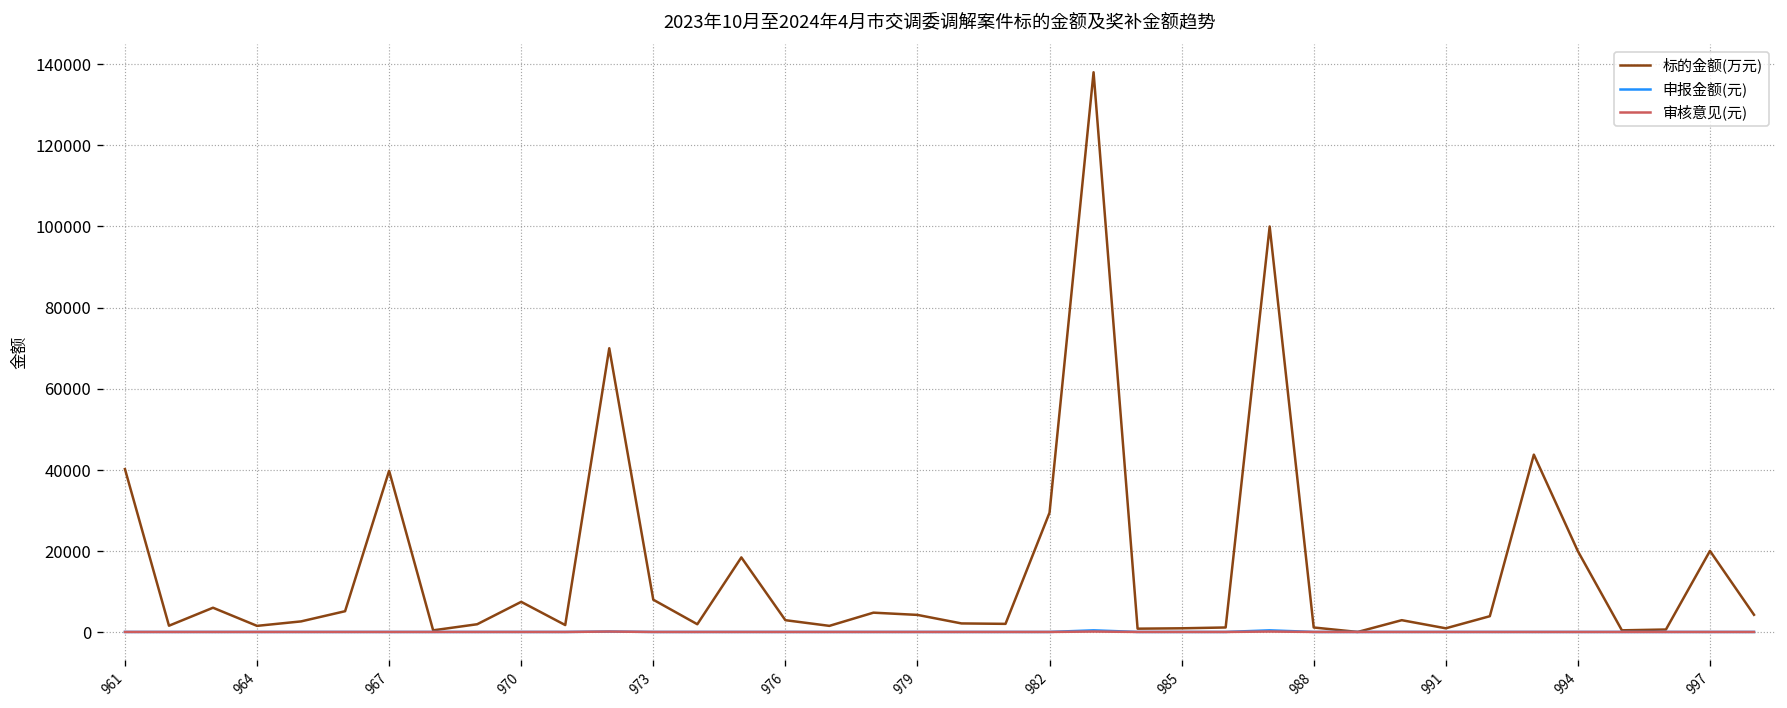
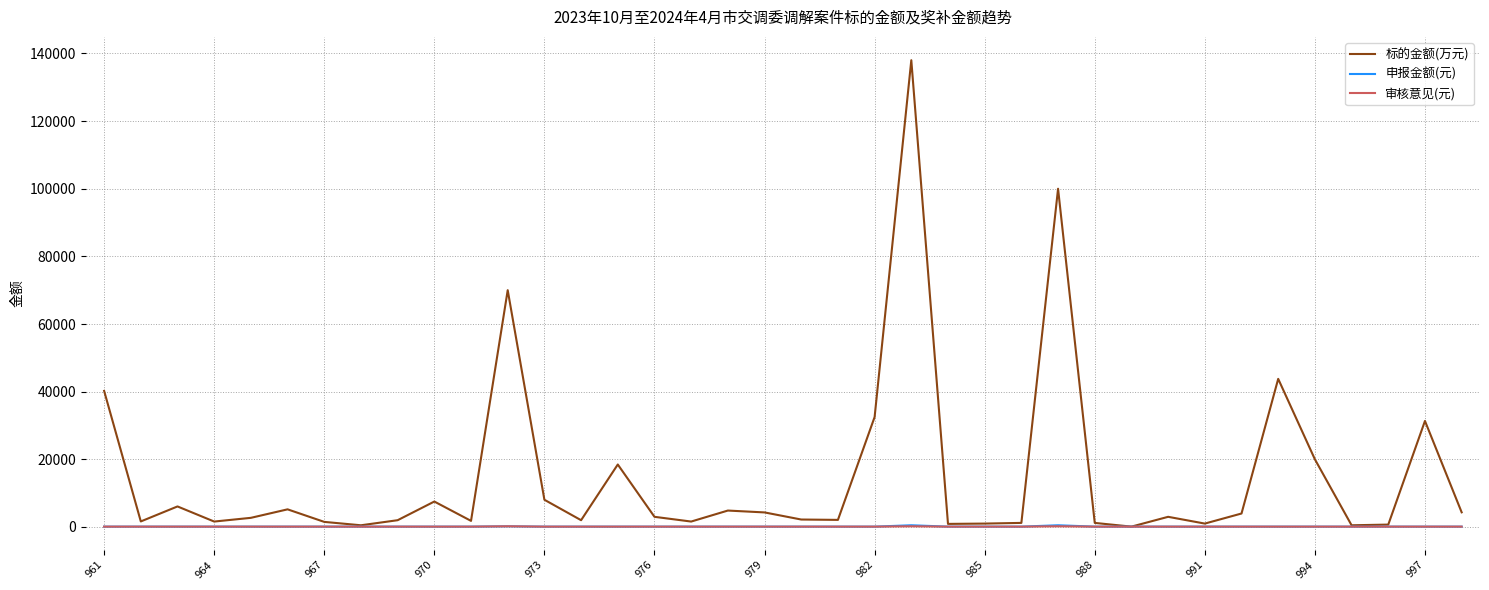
标的金额(万元), 967: 40000 -> 2000
标的金额(万元), 982: 29000 -> 33000
标的金额(万元), 997: 20000 -> 31000
